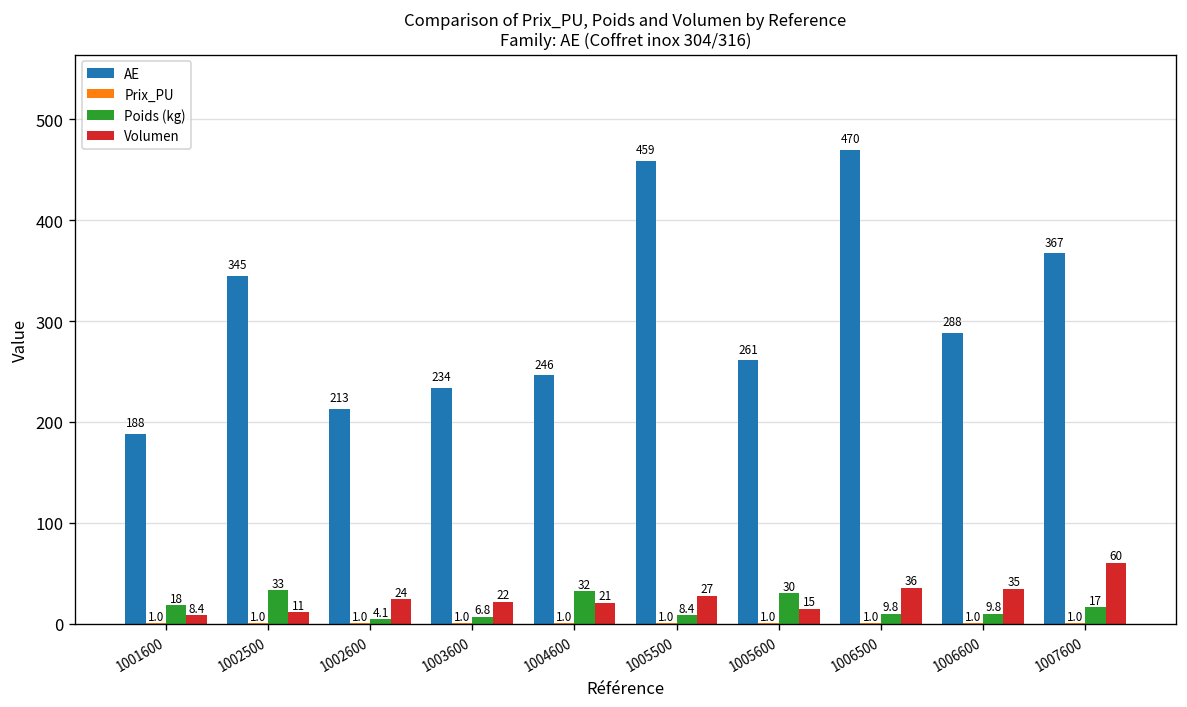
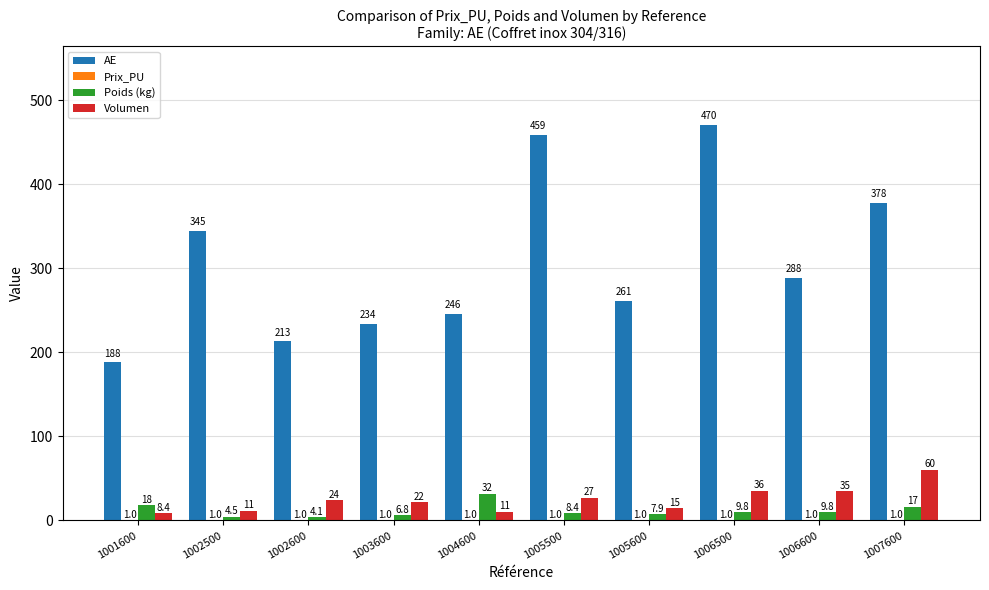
Poids (kg), 1002500: 33 -> 4.5
Volumen, 1004600: 21 -> 11
Poids (kg), 1005600: 30 -> 7.9
AE, 1007600: 367 -> 378
